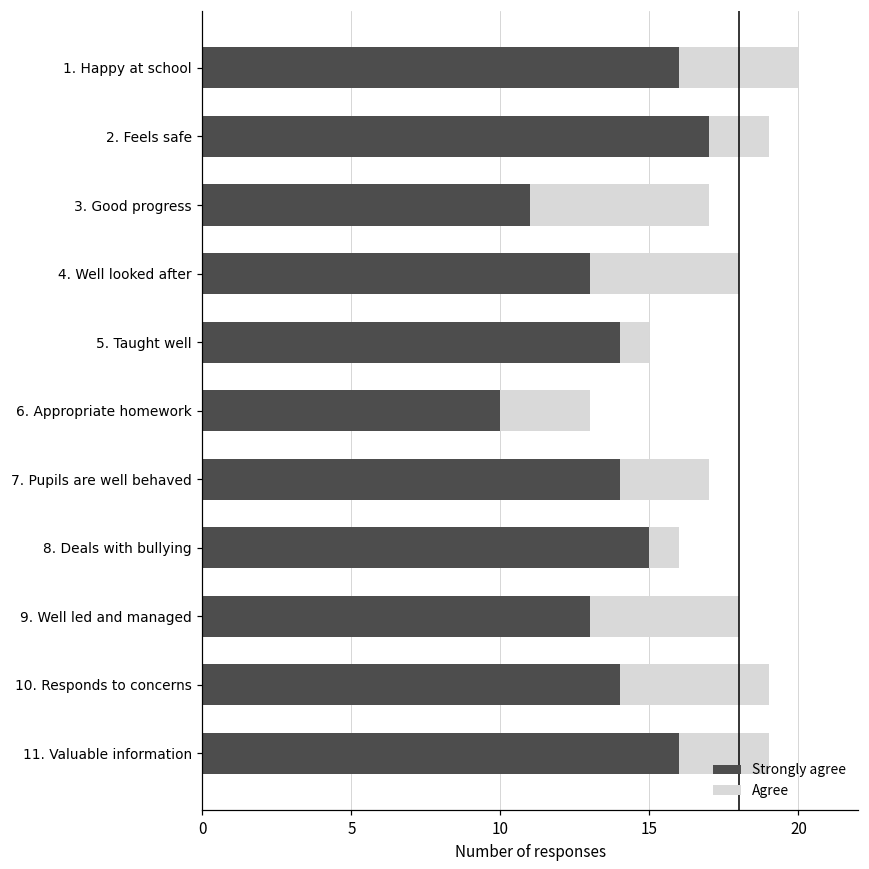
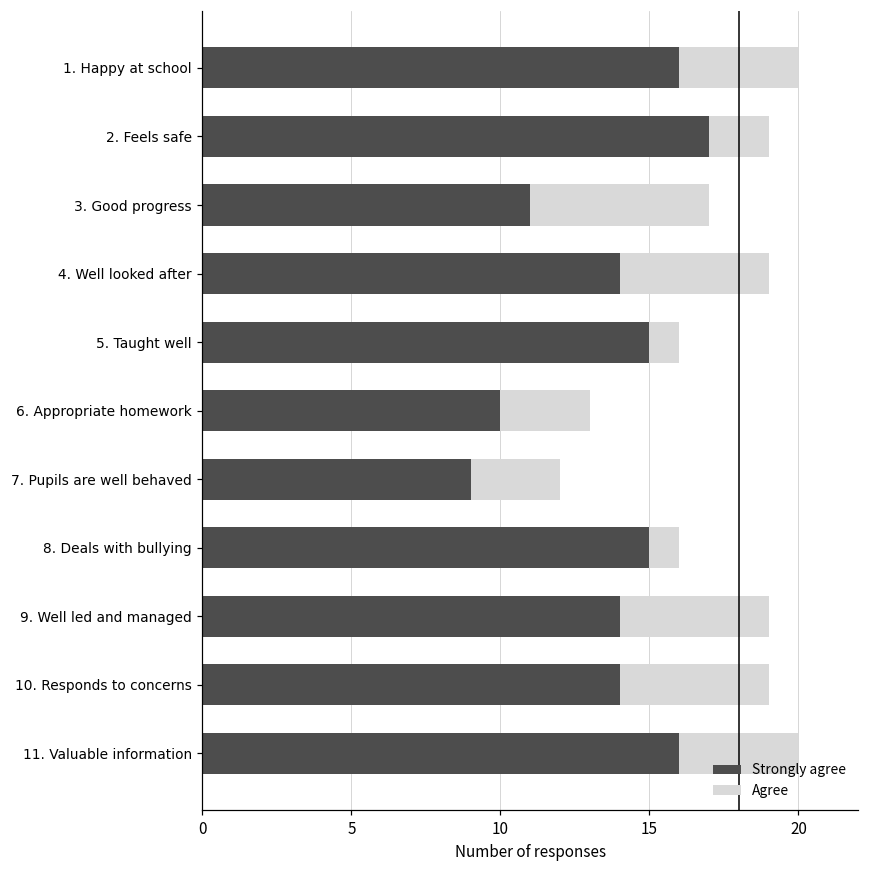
Strongly agree, 4. Well looked after: 13 -> 14
Strongly agree, 5. Taught well: 14 -> 15
Strongly agree, 7. Pupils are well behaved: 14 -> 9
Strongly agree, 9. Well led and managed: 13 -> 14
Agree, 11. Valuable information: 3 -> 4
